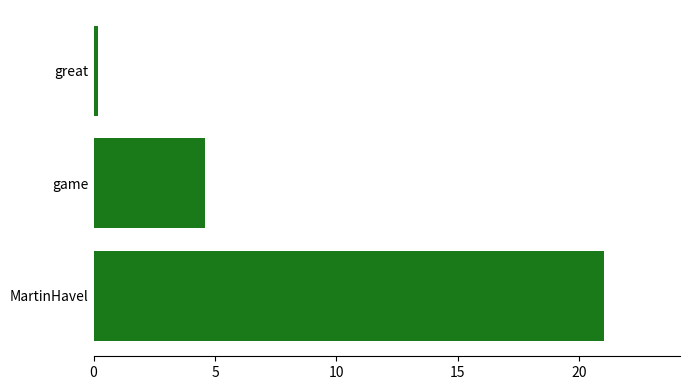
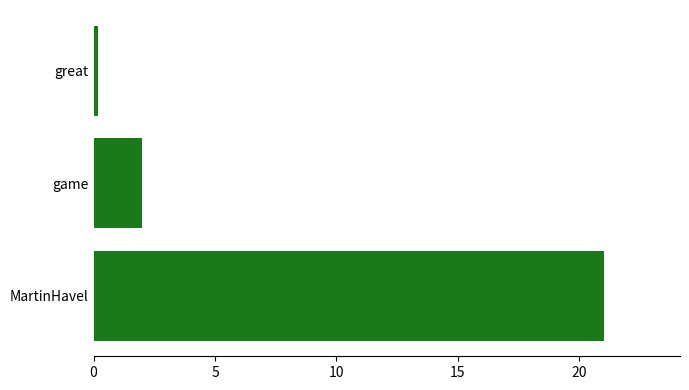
game: 4.6 -> 2.0
